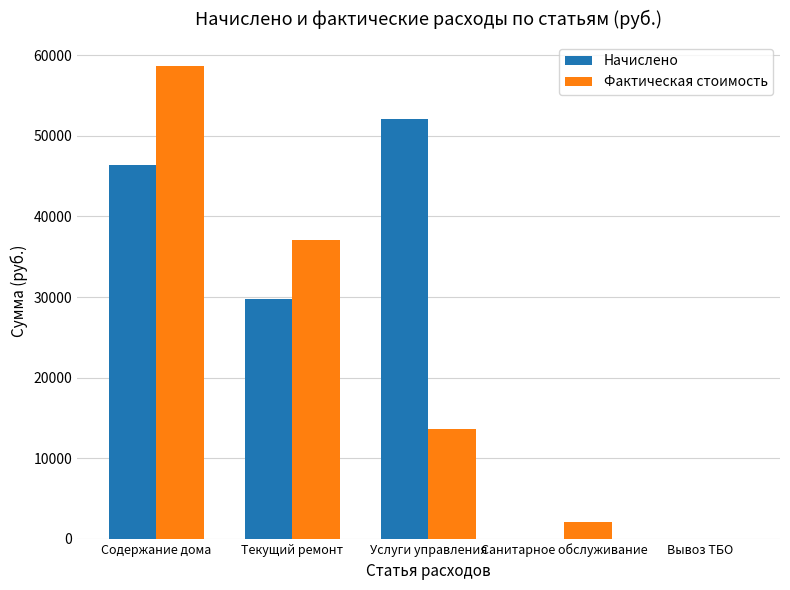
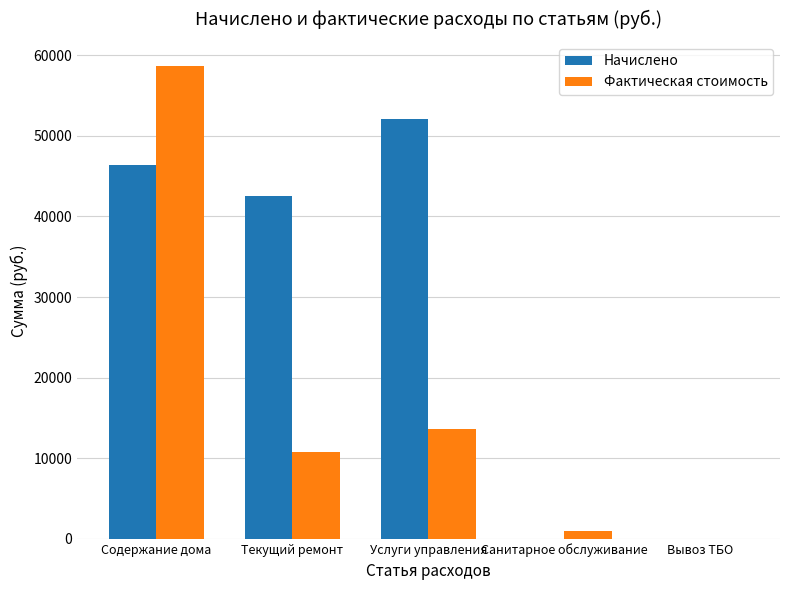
Начислено, Текущий ремонт: 30000 -> 42000
Фактическая стоимость, Текущий ремонт: 37000 -> 11000
Фактическая стоимость, Санитарное обслуживание: 2000 -> 1000
